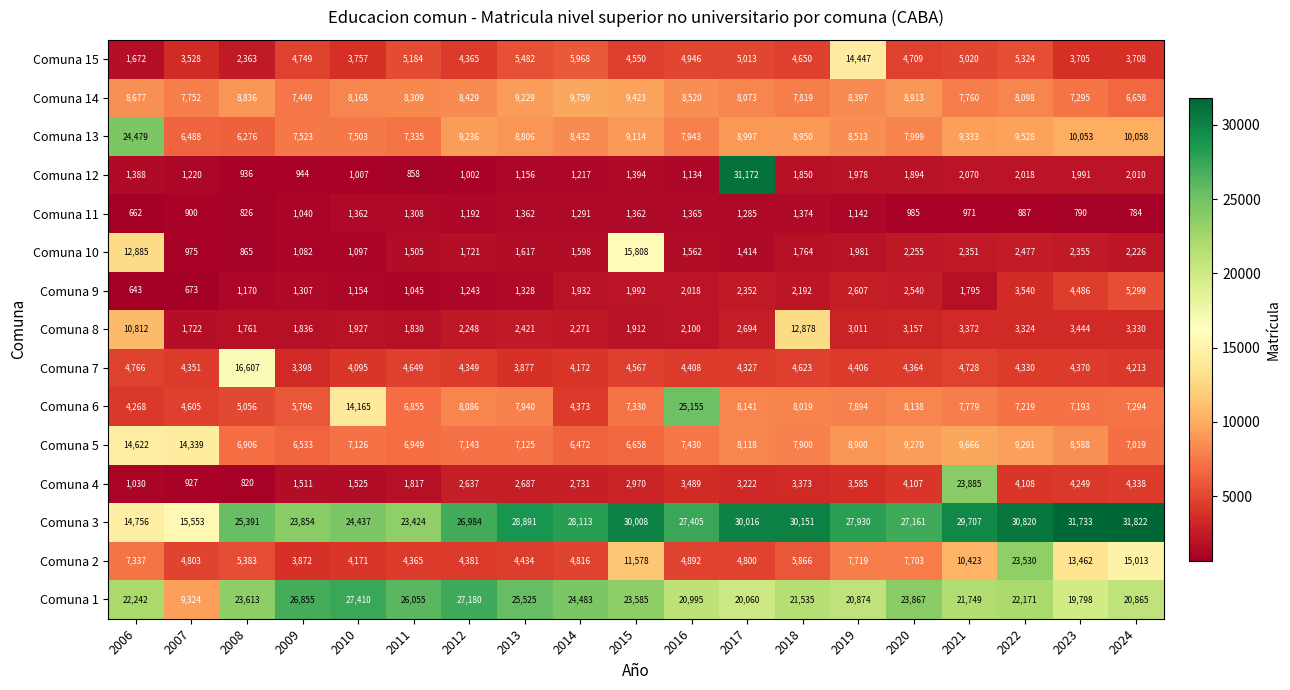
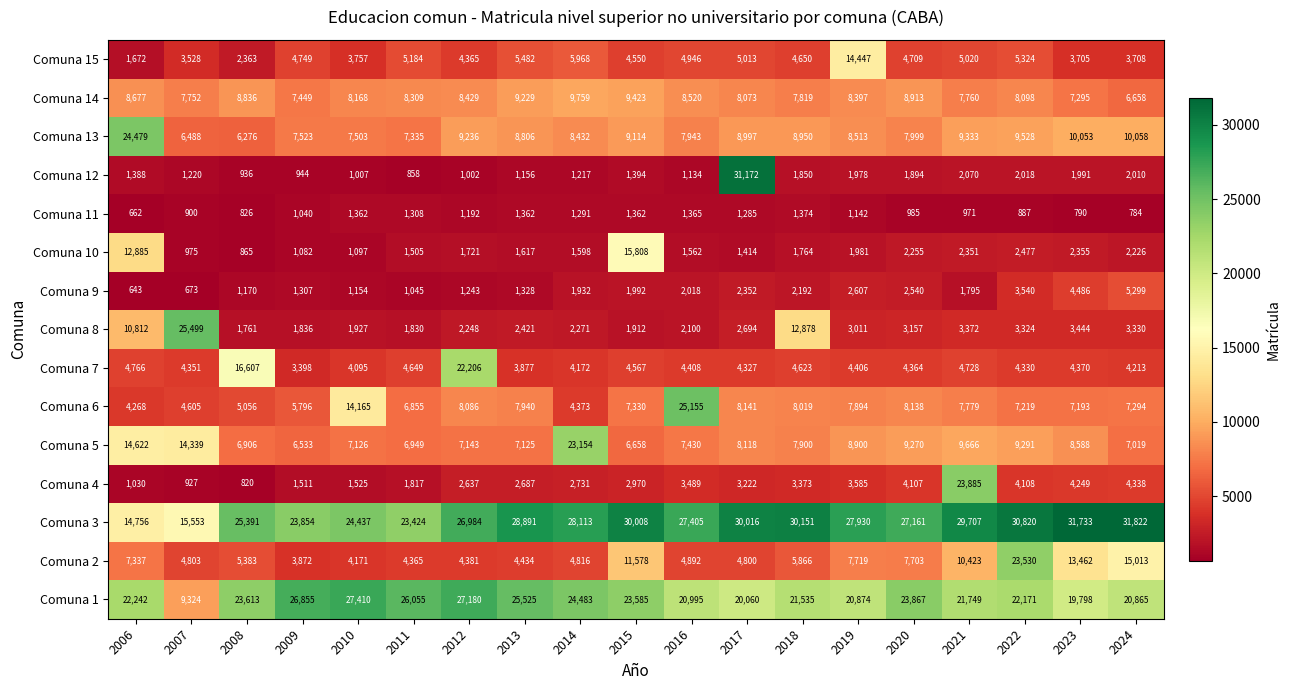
Comuna 8, 2007: 1,722 -> 25,499
Comuna 7, 2012: 4,349 -> 22,206
Comuna 5, 2014: 6,472 -> 23,154
